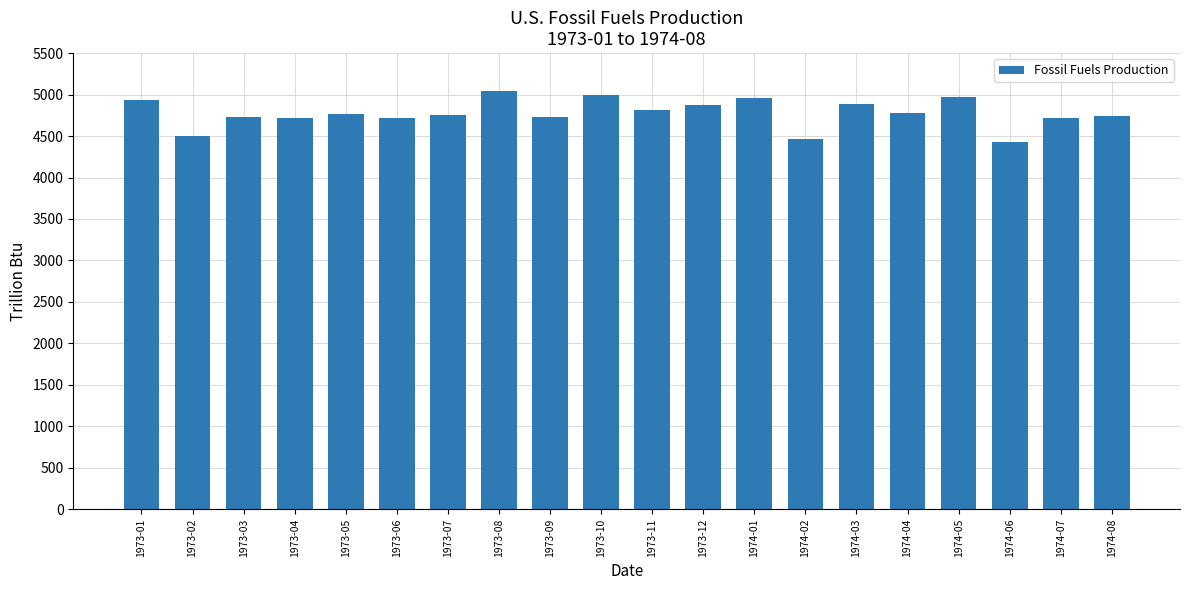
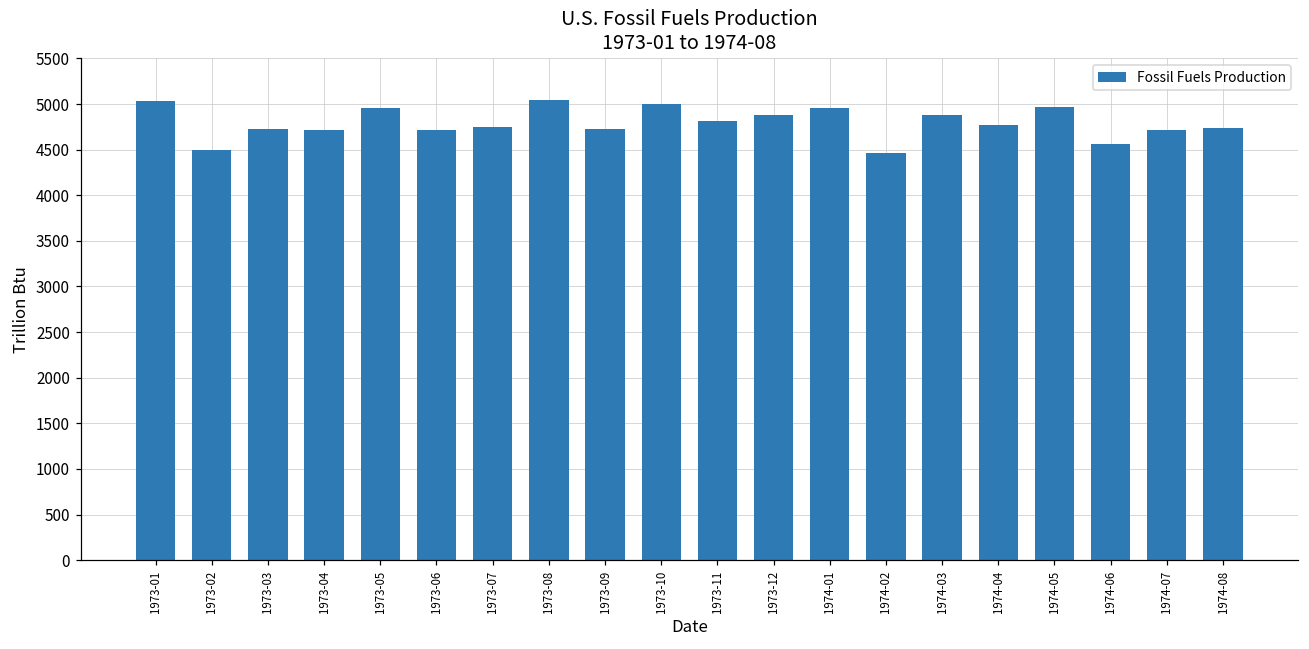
1973-01: 4900 -> 5000
1973-05: 4800 -> 5000
1974-06: 4400 -> 4600
